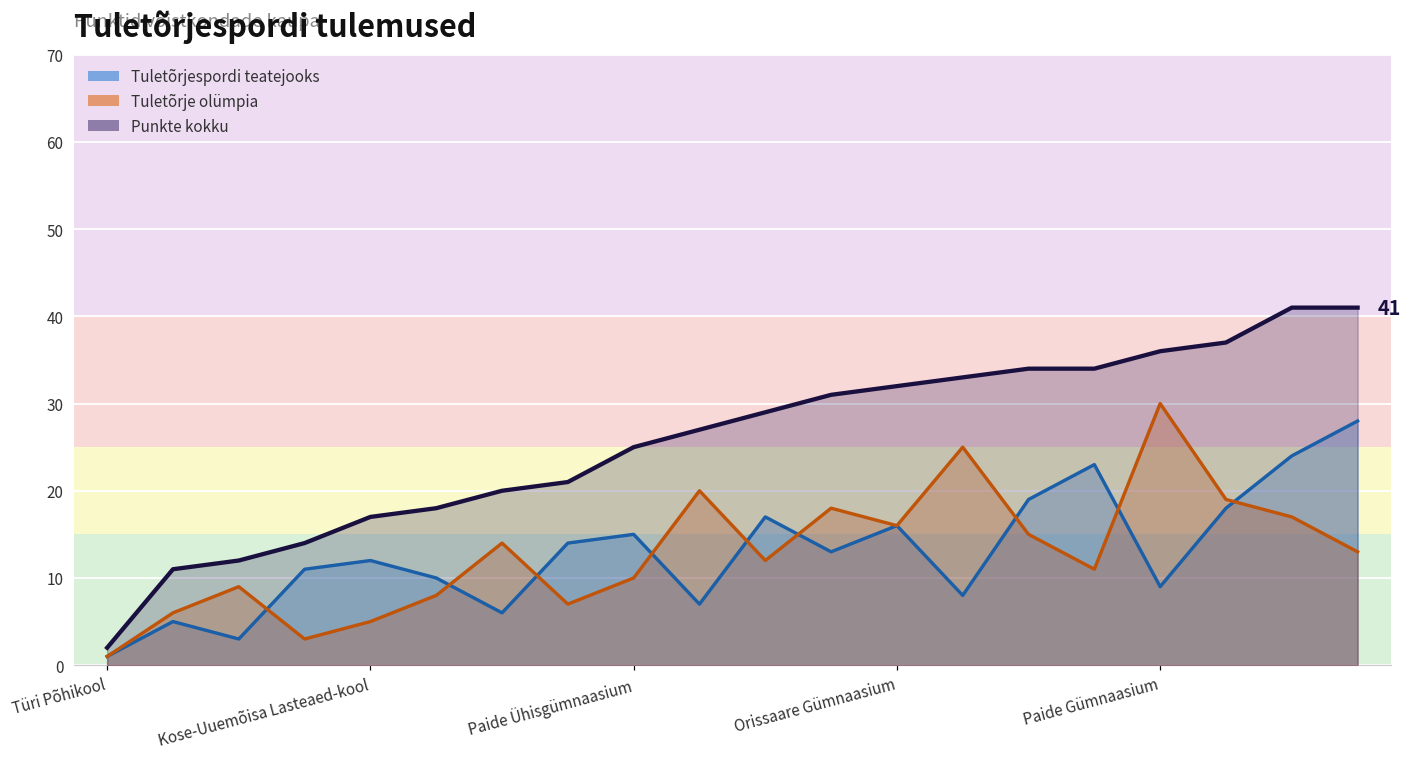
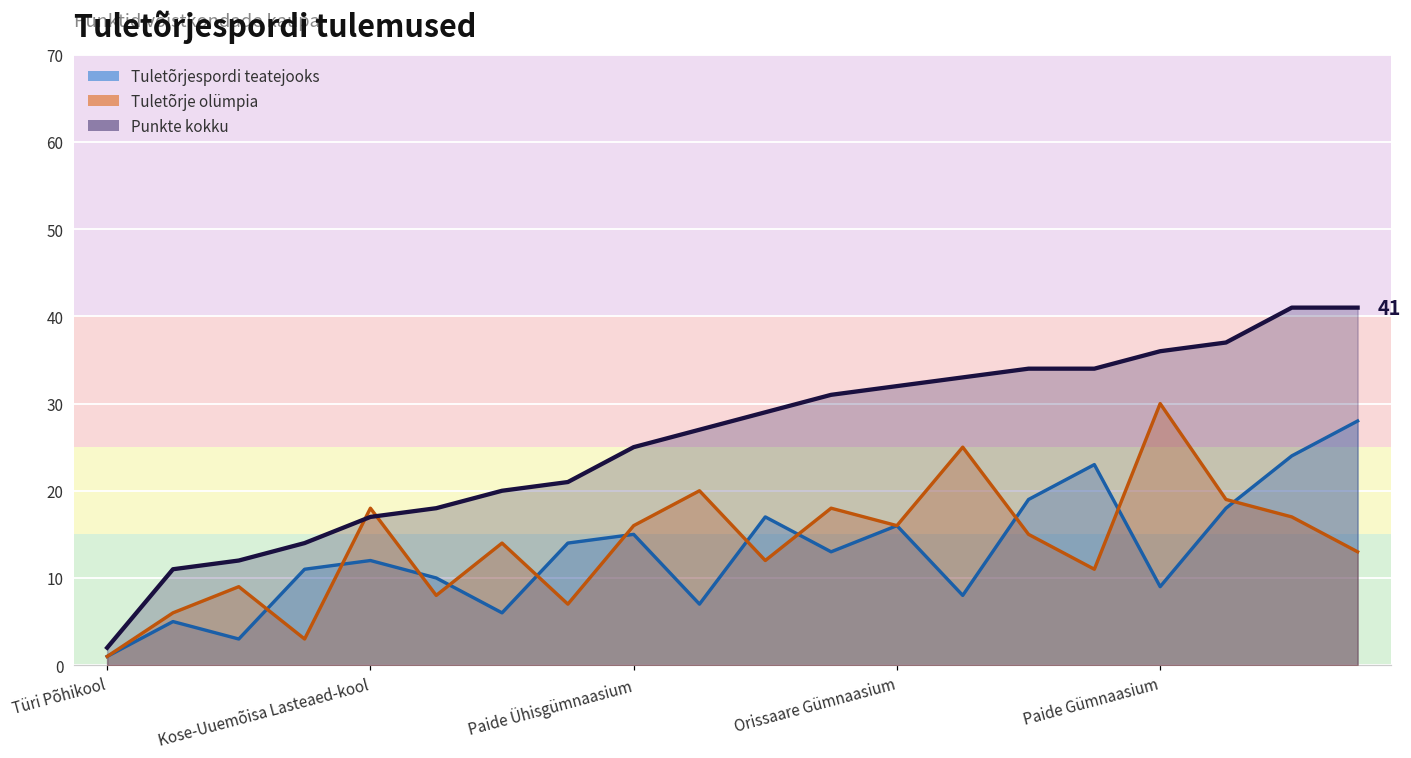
Tuletõrje olümpia, Kose-Uuemõisa Lasteaed-kool: 5 -> 18
Tuletõrje olümpia, Paide Ühisgümnaasium: 10 -> 16
